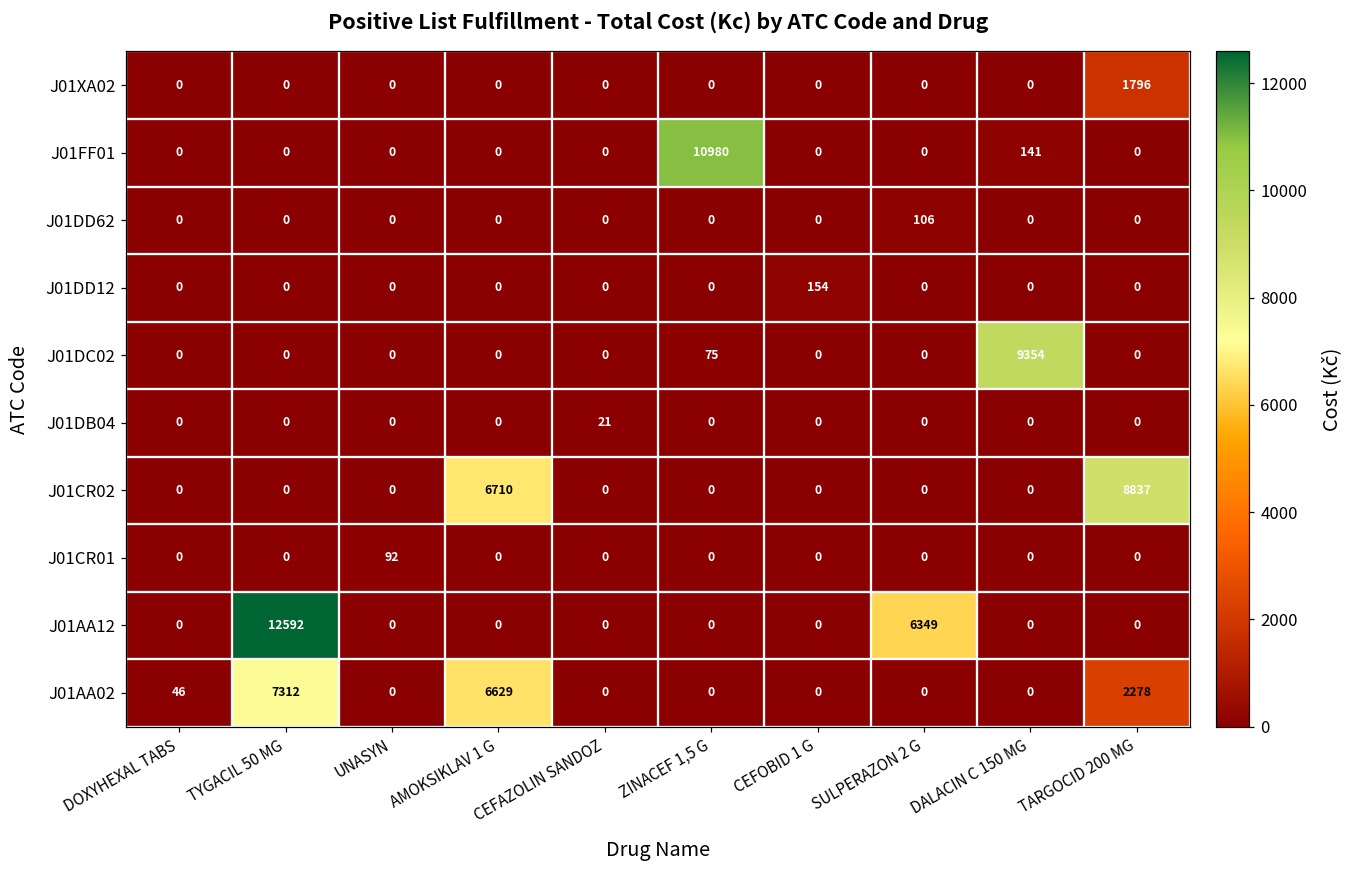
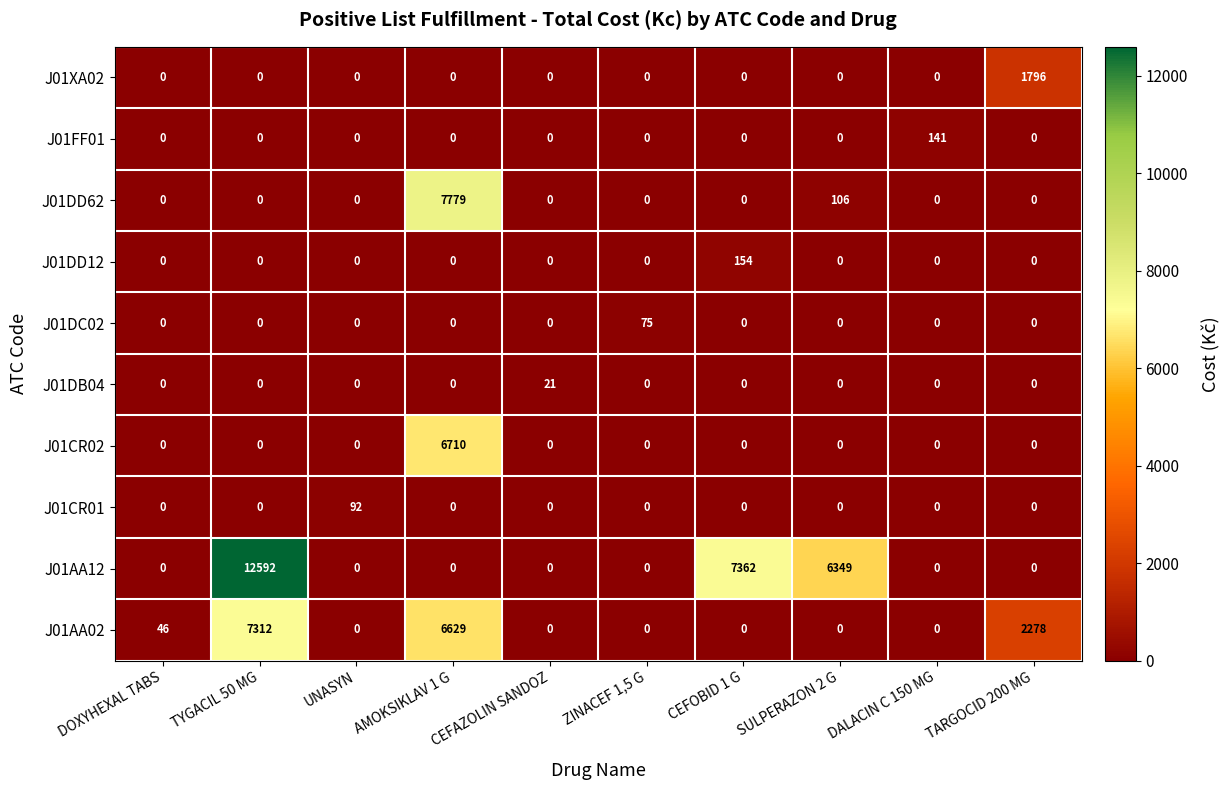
J01FF01, ZINACEF 1,5 G: 10980 -> 0
J01DD62, AMOKSIKLAV 1 G: 0 -> 7779
J01DC02, DALACIN C 150 MG: 9354 -> 0
J01CR02, TARGOCID 200 MG: 8837 -> 0
J01AA12, CEFOBID 1 G: 0 -> 7362
